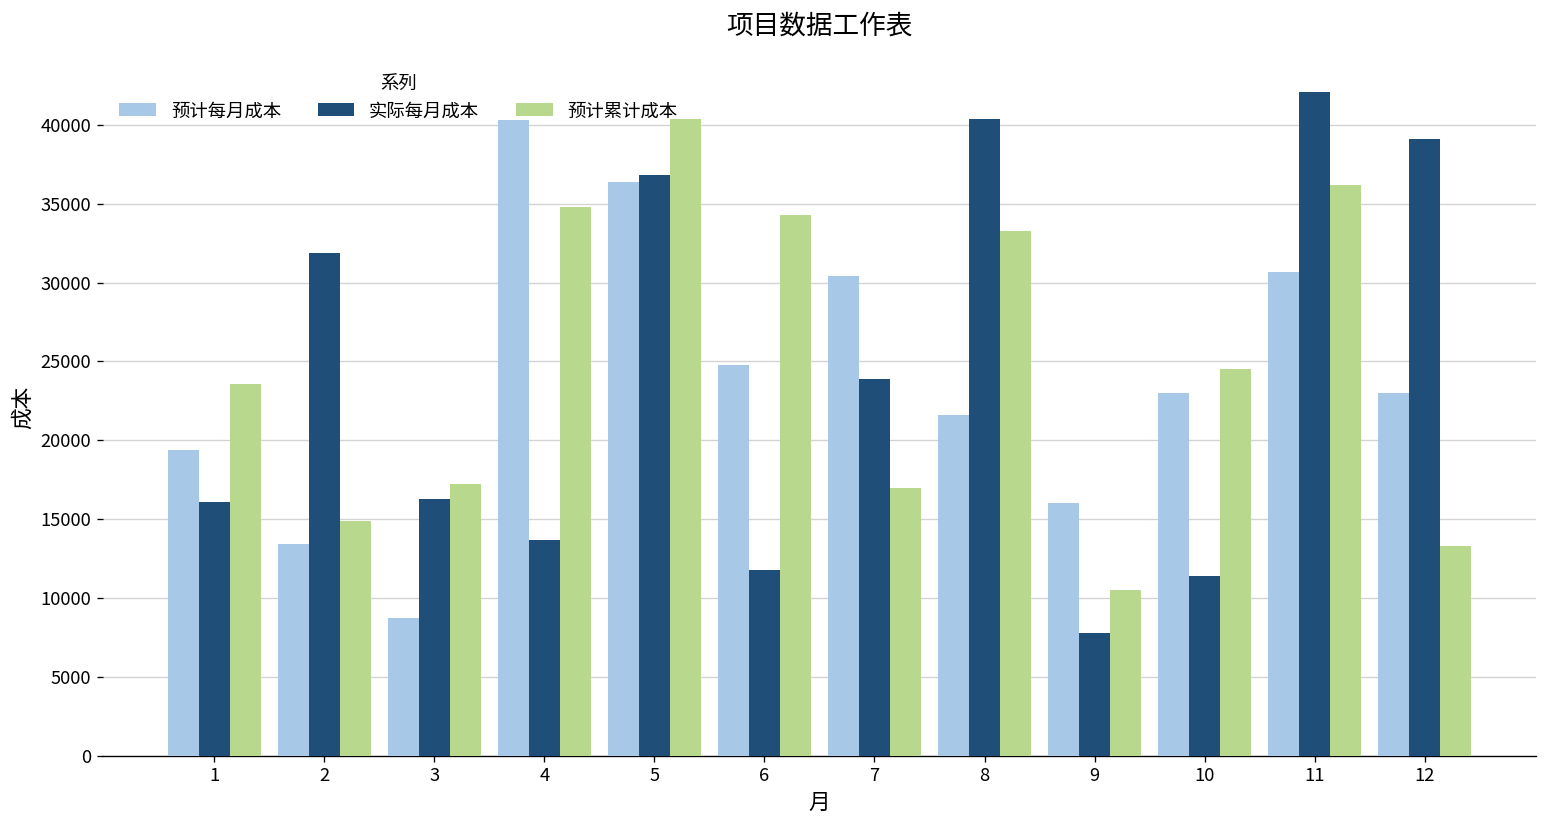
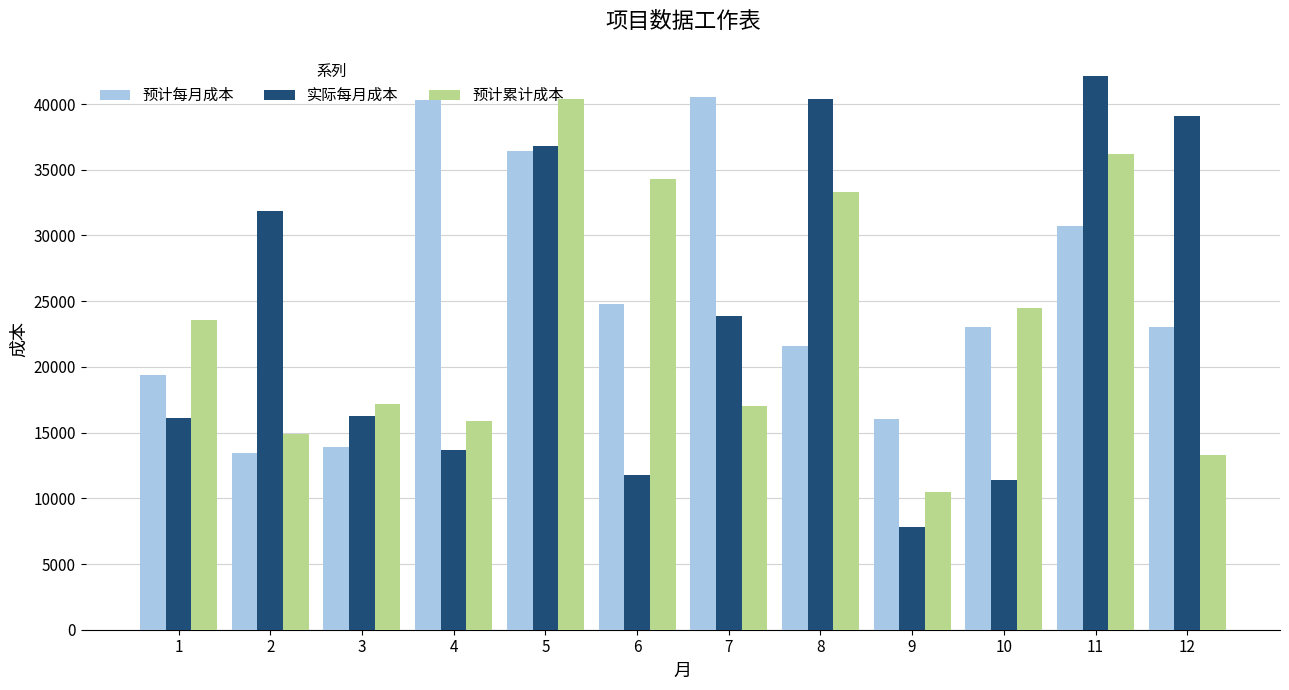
预计每月成本, 3: 8700 -> 13900
预计累计成本, 4: 34800 -> 15900
预计每月成本, 7: 30400 -> 40500
